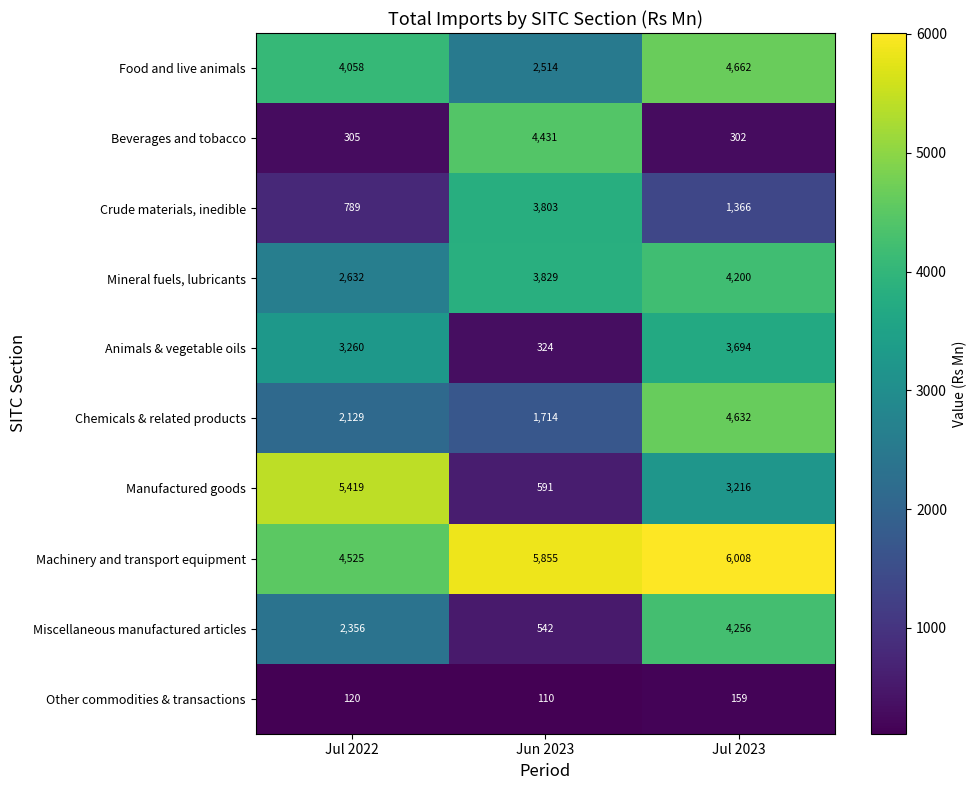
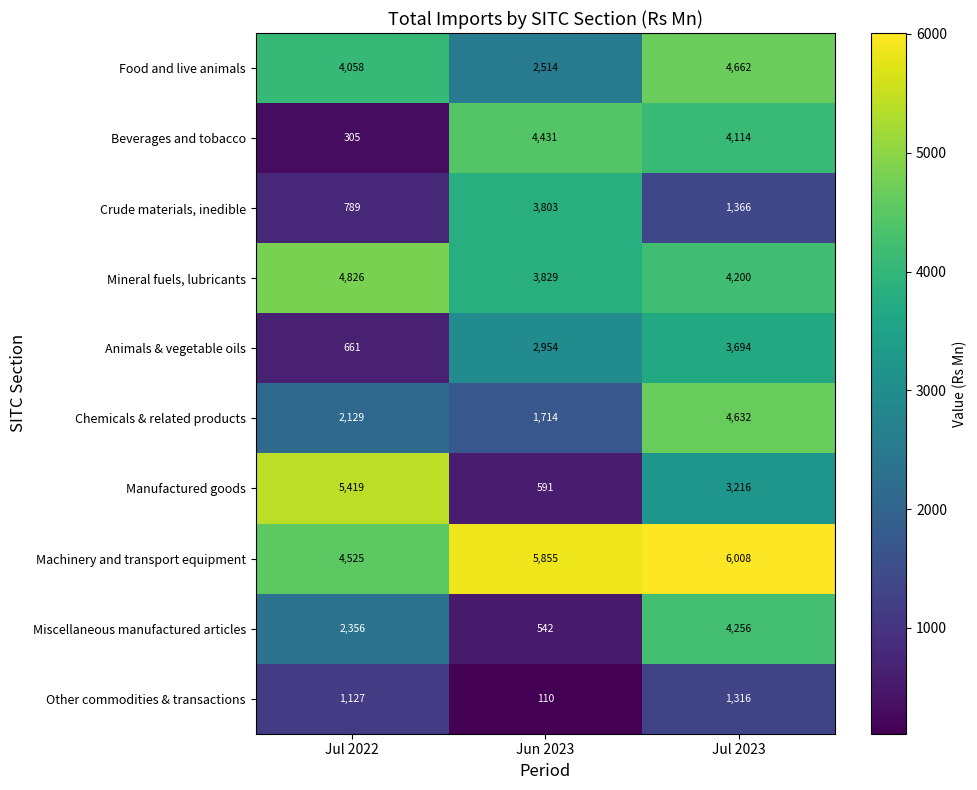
Beverages and tobacco, Jul 2023: 302 -> 4,114
Mineral fuels, lubricants, Jul 2022: 2,632 -> 4,826
Animals & vegetable oils, Jul 2022: 3,260 -> 661
Animals & vegetable oils, Jun 2023: 324 -> 2,954
Other commodities & transactions, Jul 2022: 120 -> 1,127
Other commodities & transactions, Jul 2023: 159 -> 1,316
